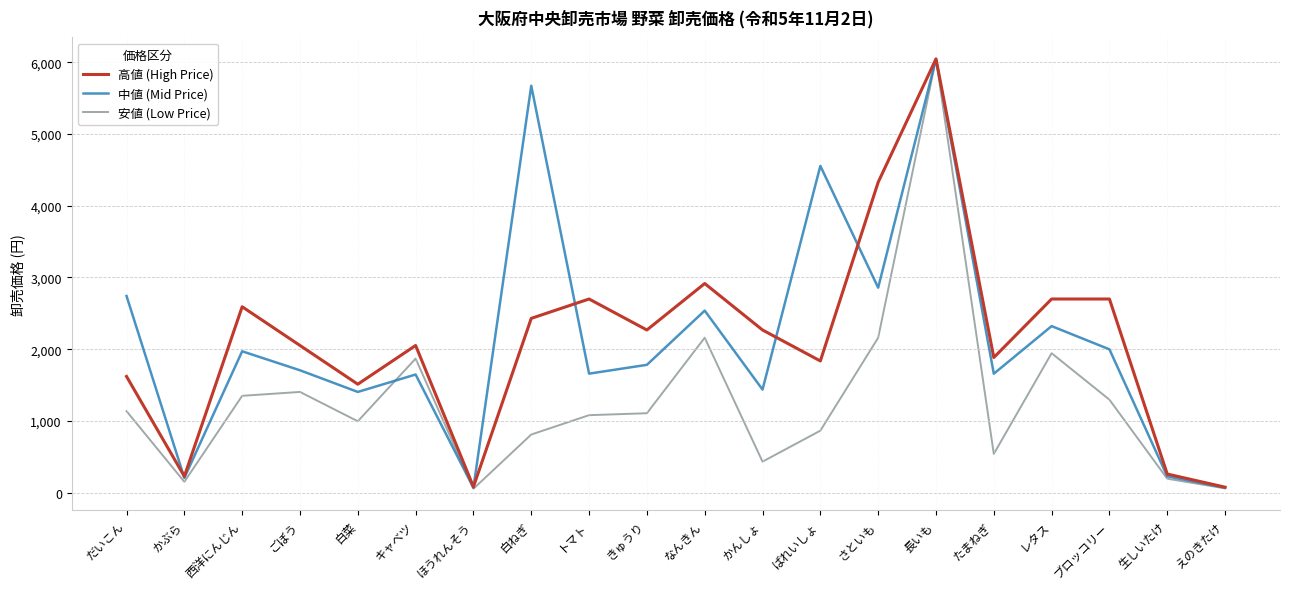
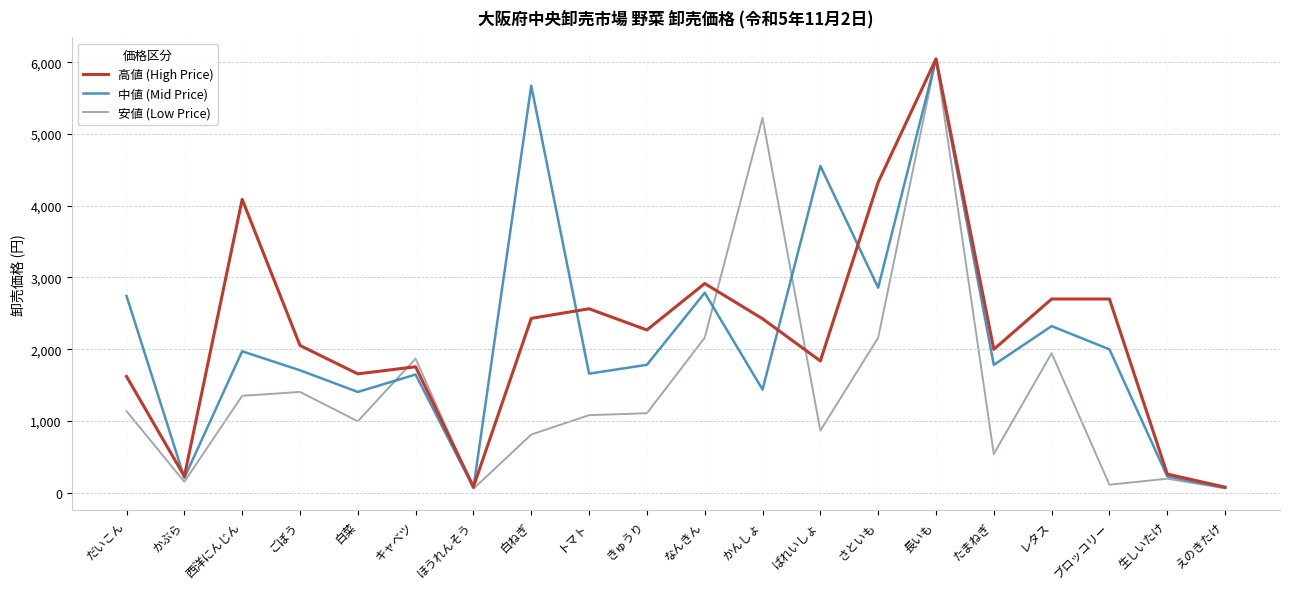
高値 (High Price), 西洋にんじん: 2,600 -> 4,100
高値 (High Price), 白菜: 1,500 -> 1,700
高値 (High Price), キャベツ: 2,100 -> 1,800
高値 (High Price), トマト: 2,700 -> 2,600
中値 (Mid Price), なんきん: 2,500 -> 2,800
高値 (High Price), かんしょ: 2,300 -> 2,400
安値 (Low Price), かんしょ: 400 -> 5,200
高値 (High Price), たまねぎ: 1,900 -> 2,000
中値 (Mid Price), たまねぎ: 1,700 -> 1,800
安値 (Low Price), ブロッコリー: 1,300 -> 100
